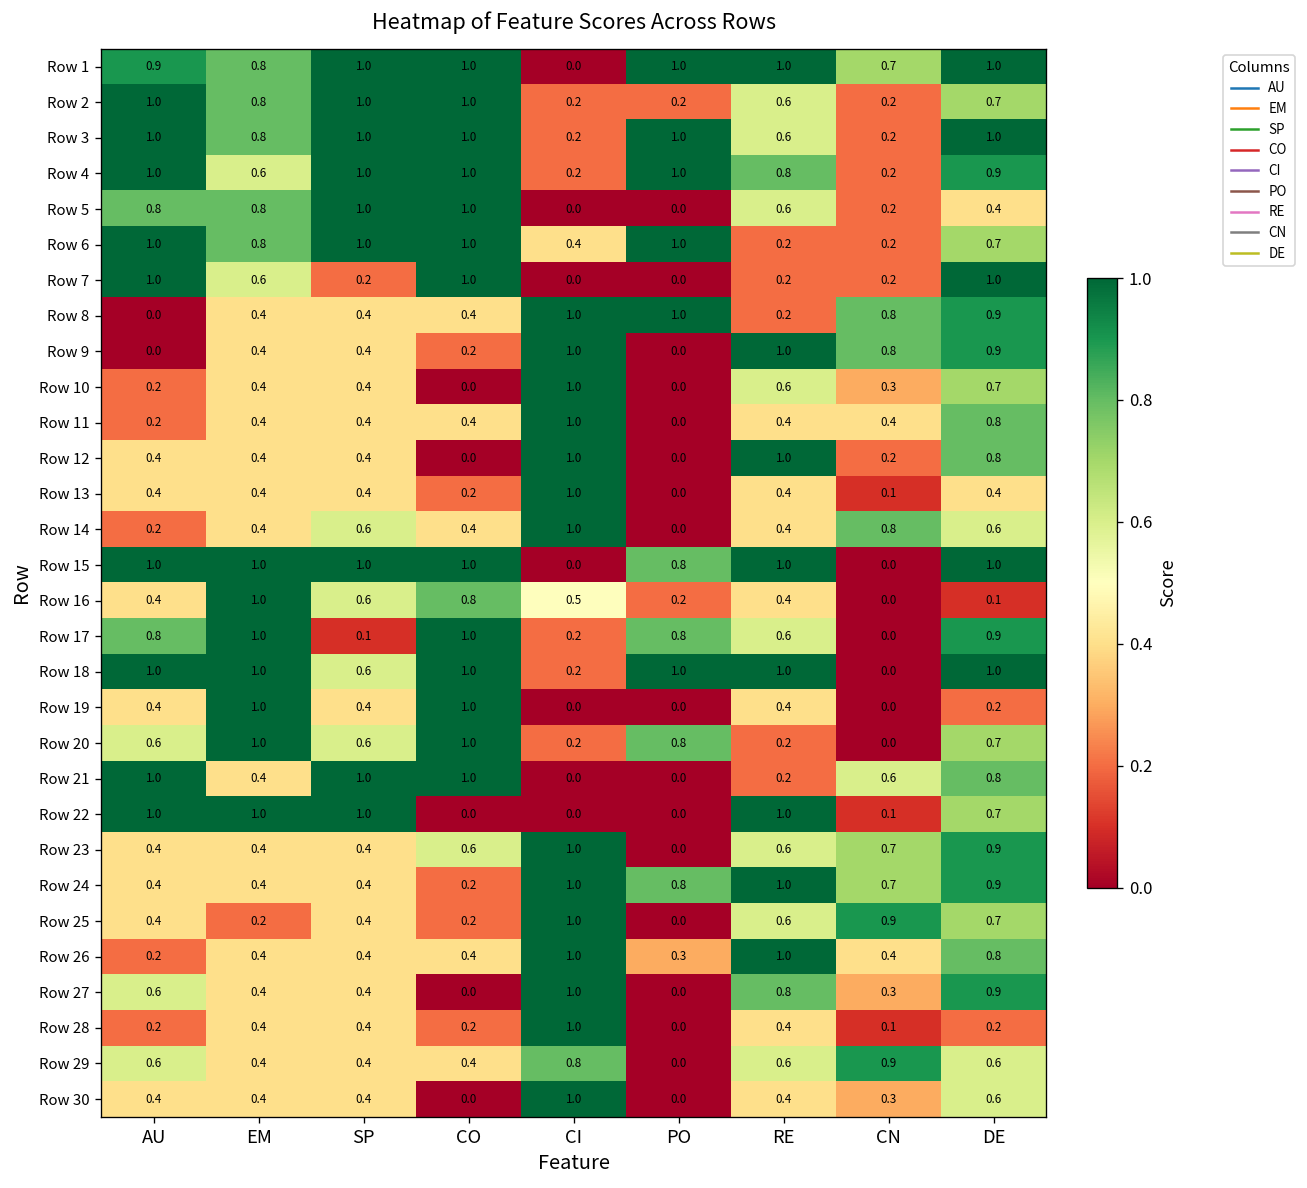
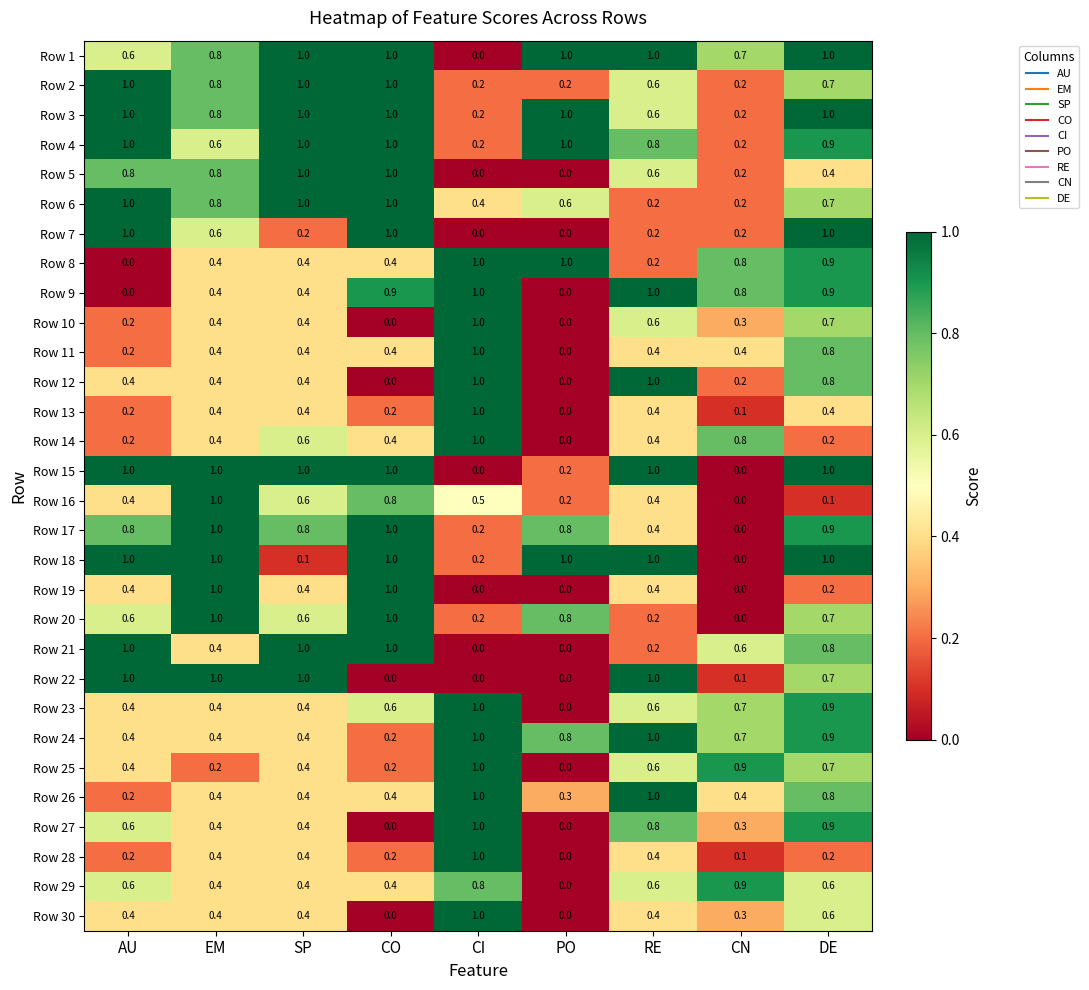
Row 1, AU: 0.9 -> 0.6
Row 6, PO: 1.0 -> 0.6
Row 9, CO: 0.2 -> 0.9
Row 13, AU: 0.4 -> 0.2
Row 14, DE: 0.6 -> 0.2
Row 15, PO: 0.8 -> 0.2
Row 17, SP: 0.1 -> 0.8
Row 17, RE: 0.6 -> 0.4
Row 18, SP: 0.6 -> 0.1
